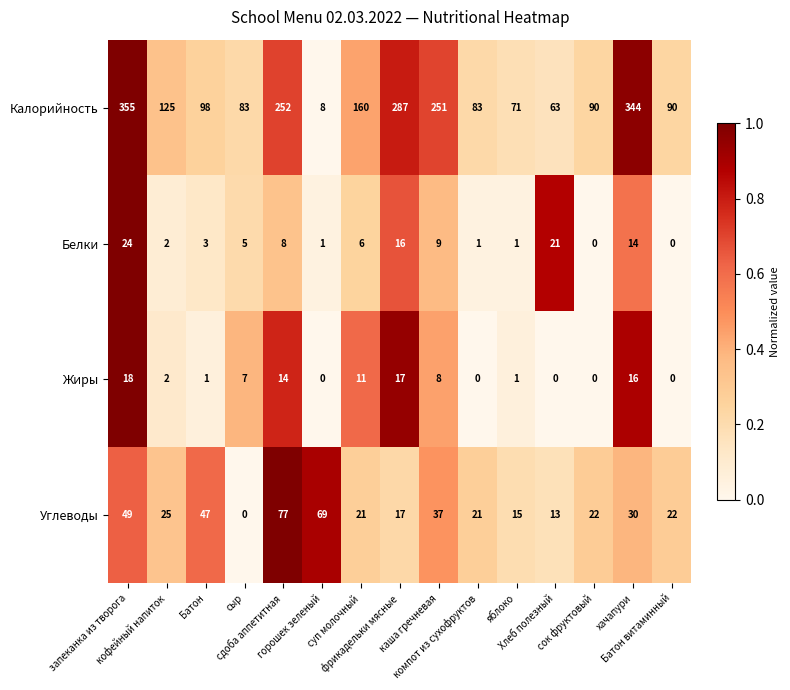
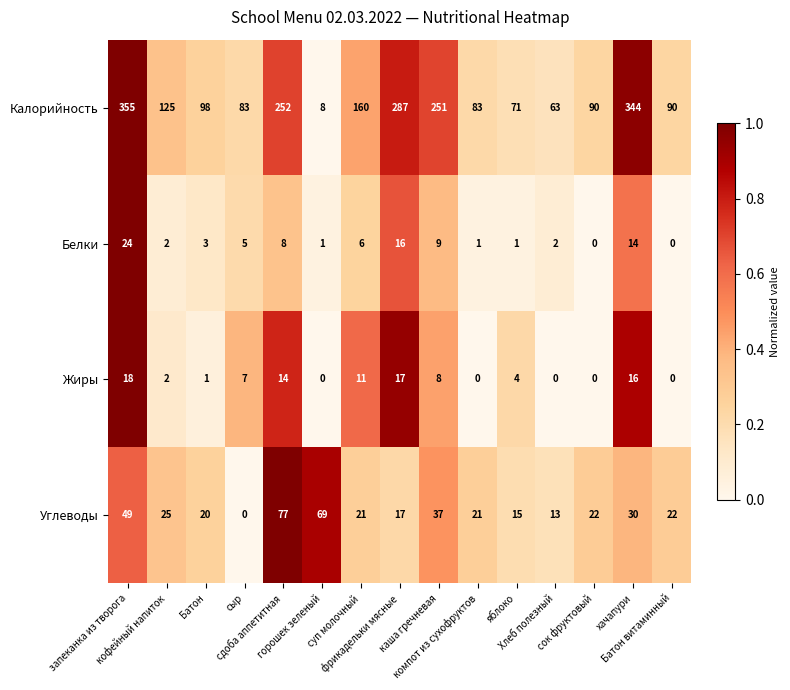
Белки, Хлеб полезный: 21 -> 2
Жиры, яблоко: 1 -> 4
Углеводы, Батон: 47 -> 20
